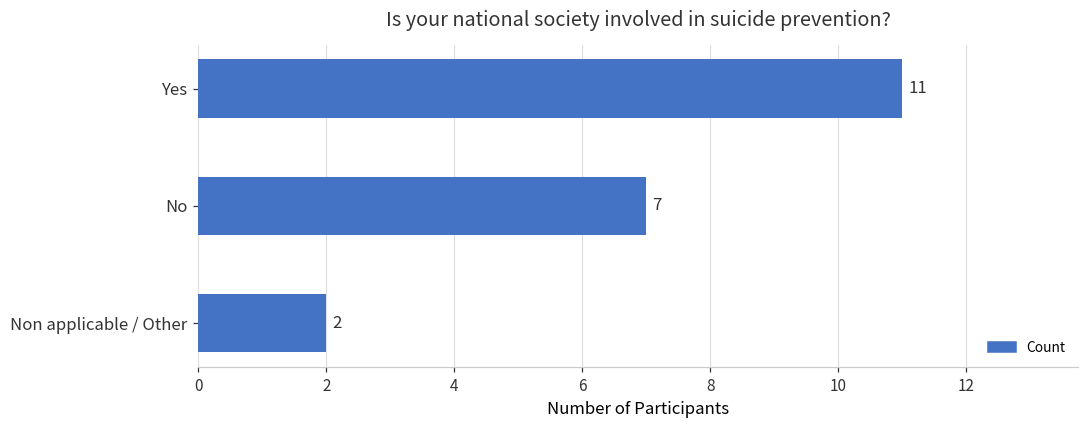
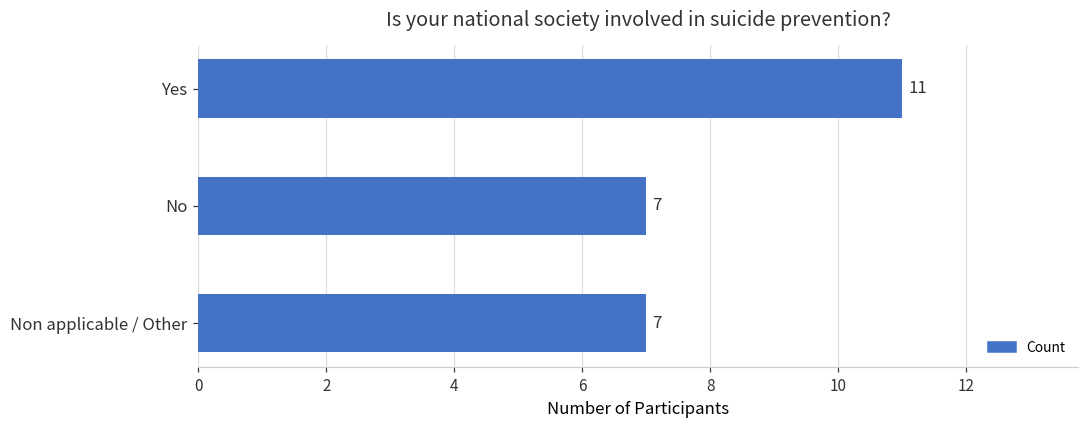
Non applicable / Other: 2 -> 7
